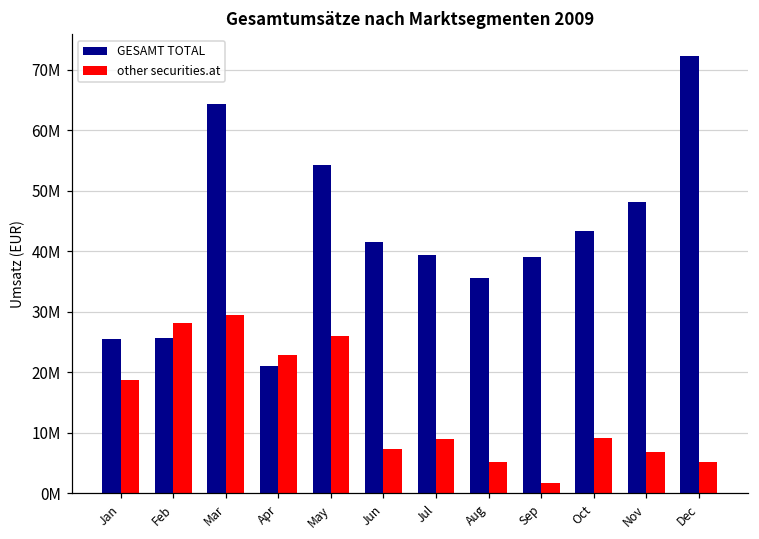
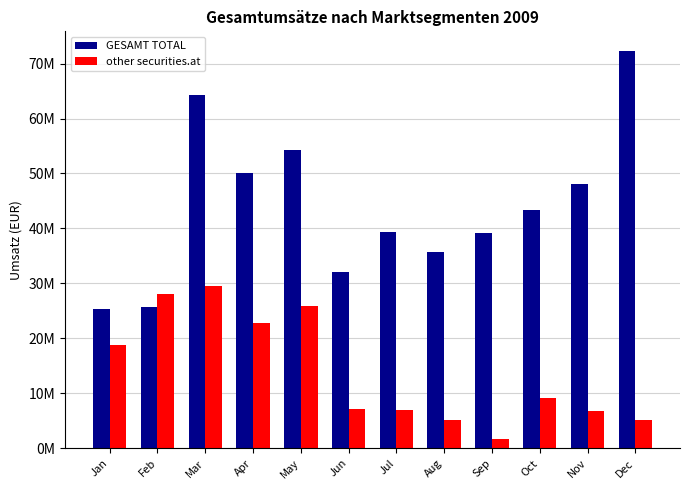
GESAMT TOTAL, Apr: 21000000 -> 50000000
GESAMT TOTAL, Jun: 42000000 -> 32000000
other securities.at, Jul: 9000000 -> 7000000
